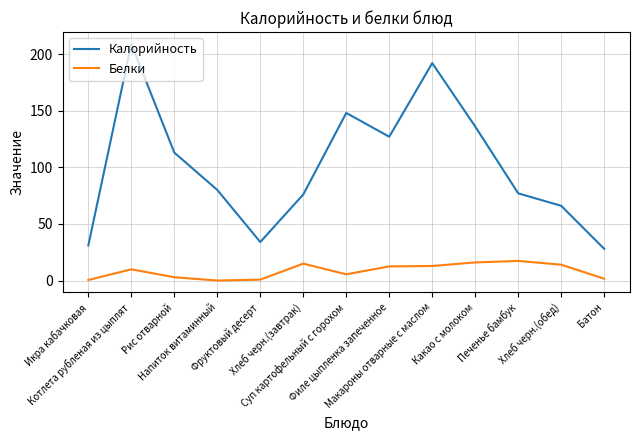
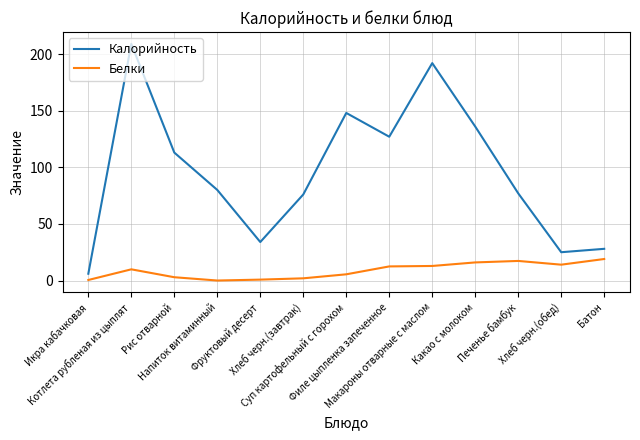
Калорийность, Икра кабачковая: 31 -> 6
Белки, Хлеб черн.(завтрак): 15 -> 2
Калорийность, Хлеб черн.(обед): 66 -> 25
Белки, Батон: 2 -> 19
